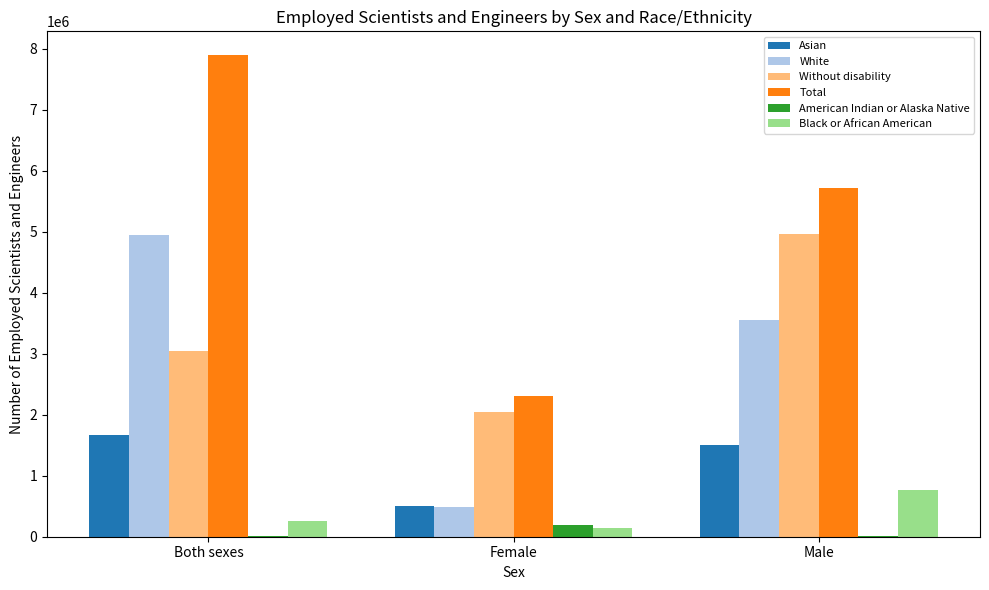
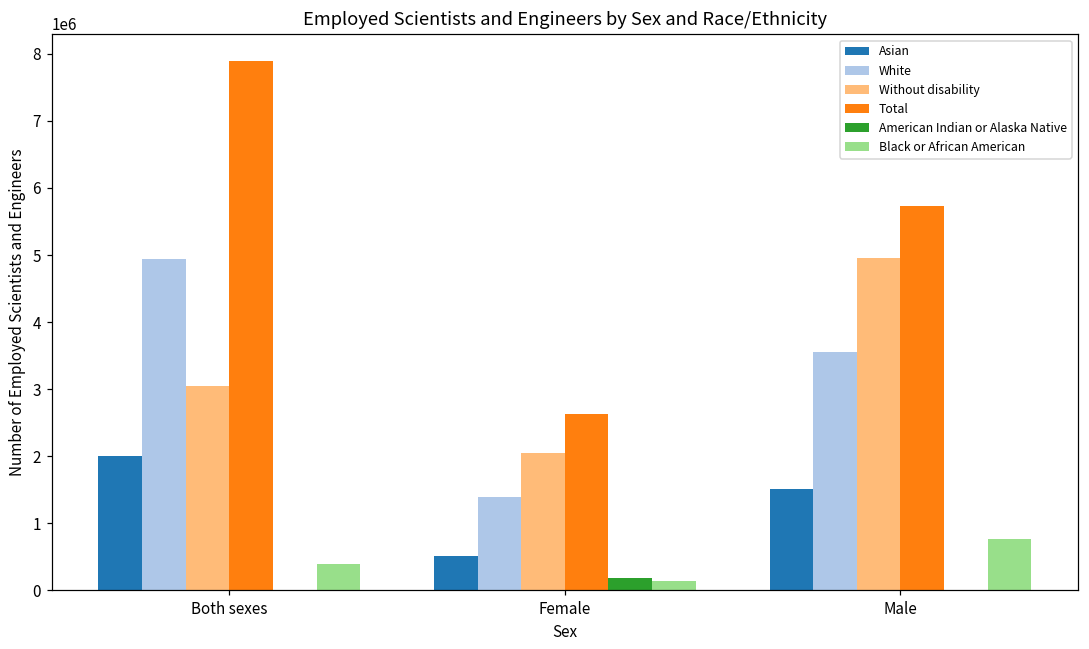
Asian, Both sexes: 1700000 -> 2000000
Black or African American, Both sexes: 300000 -> 400000
White, Female: 500000 -> 1400000
Total, Female: 2300000 -> 2600000
